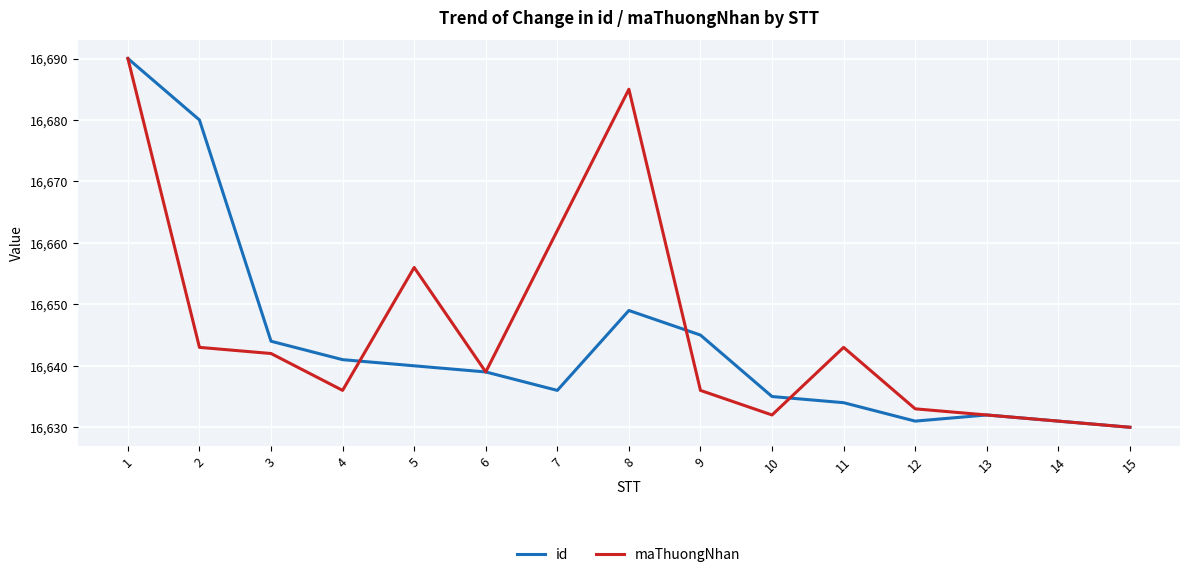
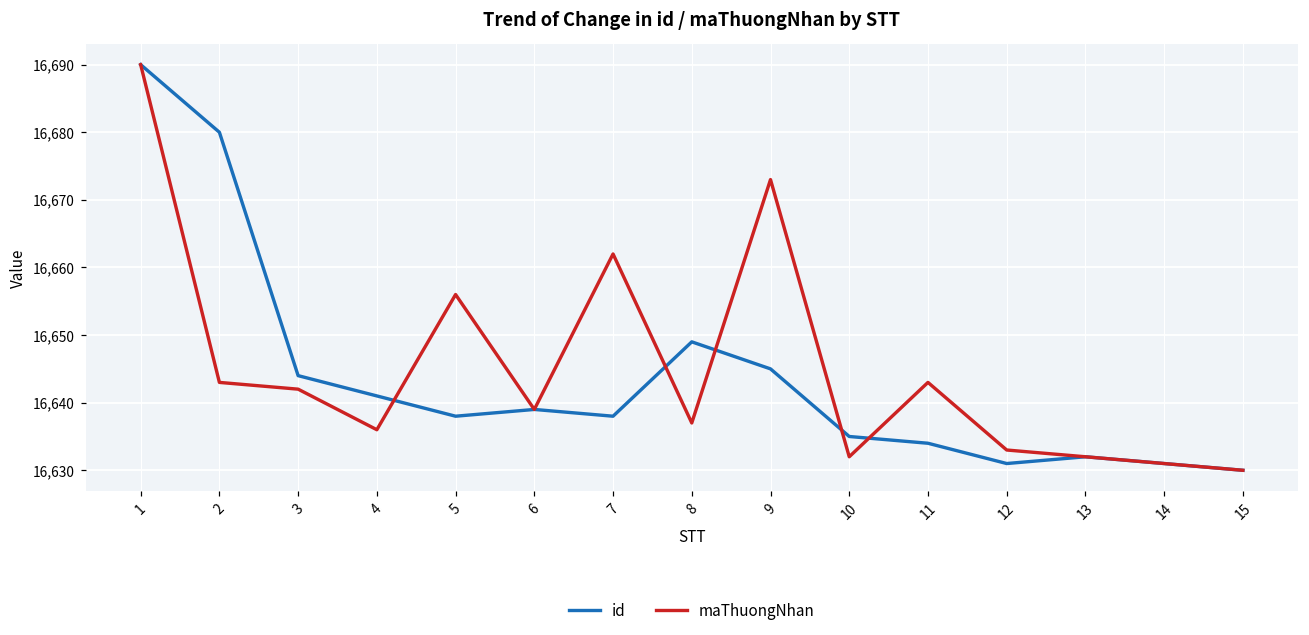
id, 5: 16,640 -> 16,638
id, 7: 16,636 -> 16,638
maThuongNhan, 8: 16,685 -> 16,637
maThuongNhan, 9: 16,636 -> 16,673
